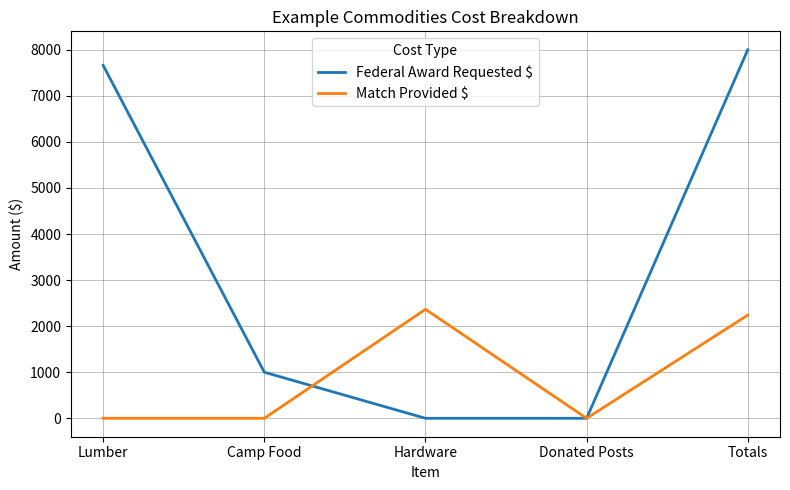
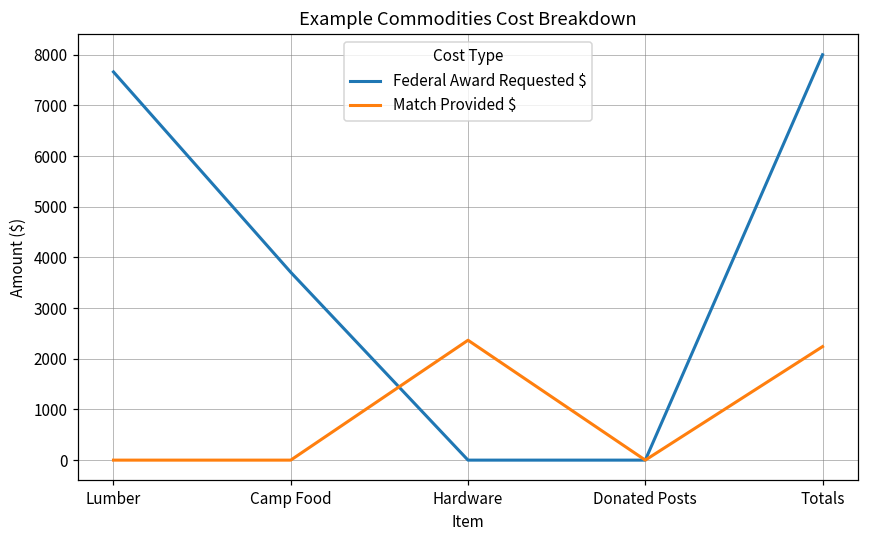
Federal Award Requested $, Camp Food: 1000 -> 3700
